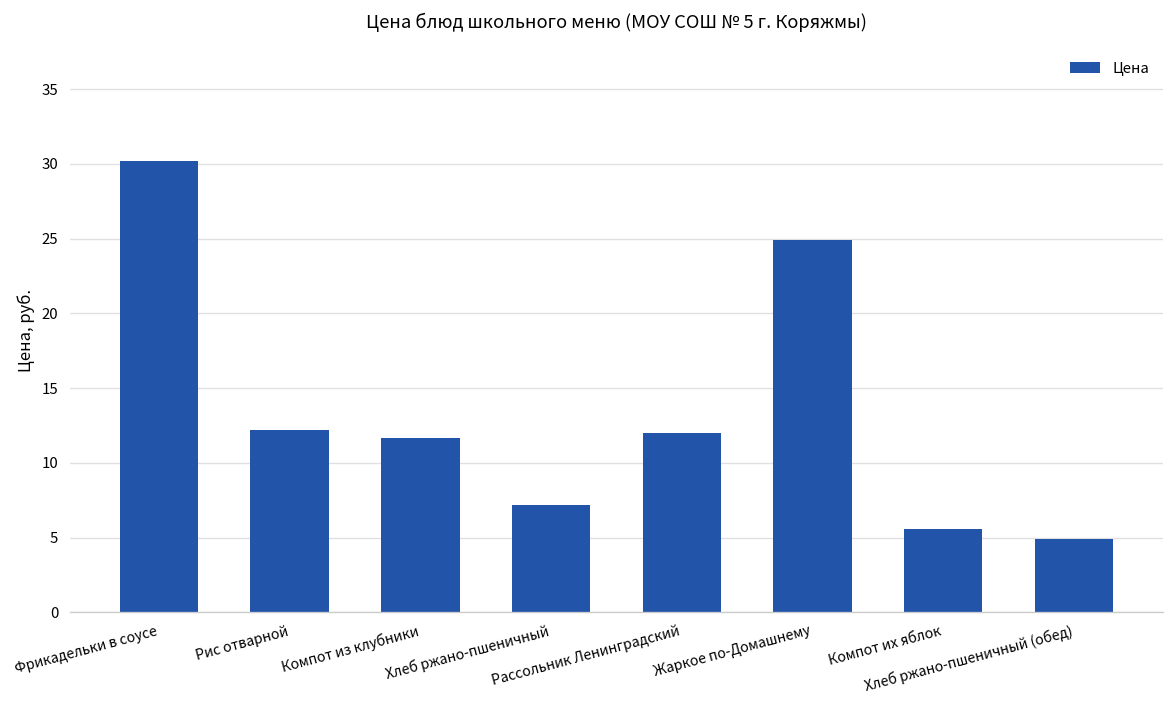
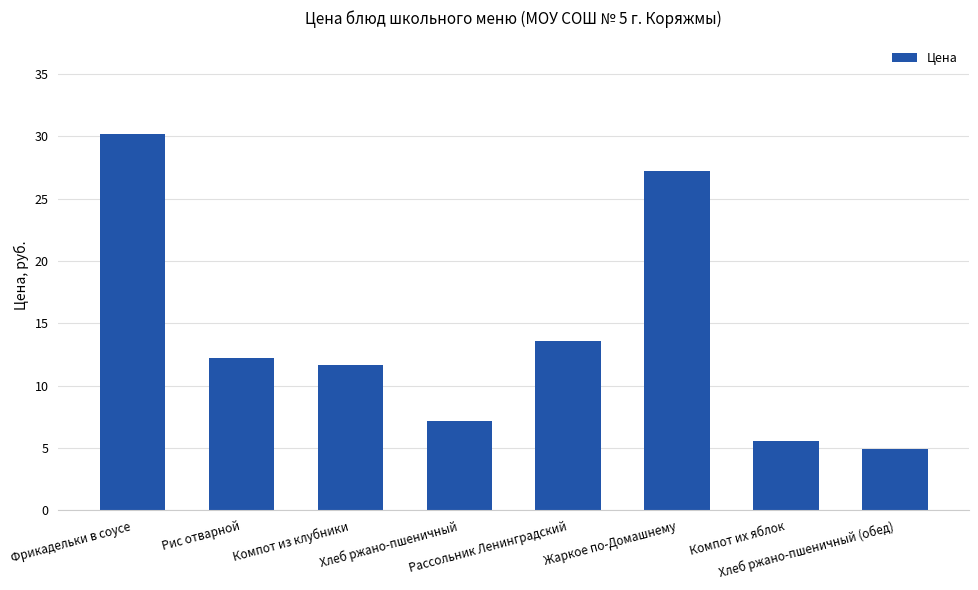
Рассольник Ленинградский: 12.0 -> 13.6
Жаркое по-Домашнему: 24.9 -> 27.2
